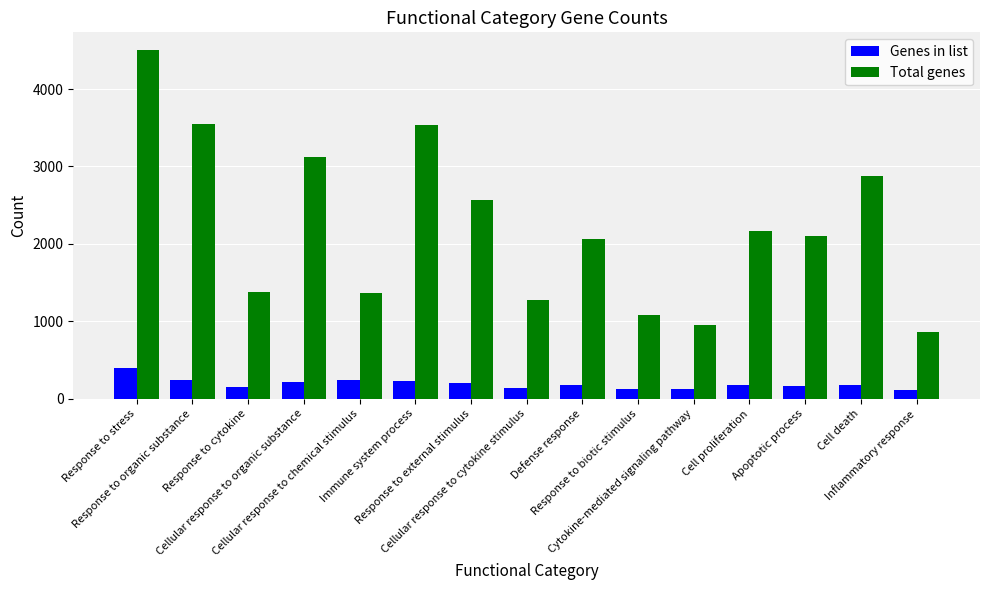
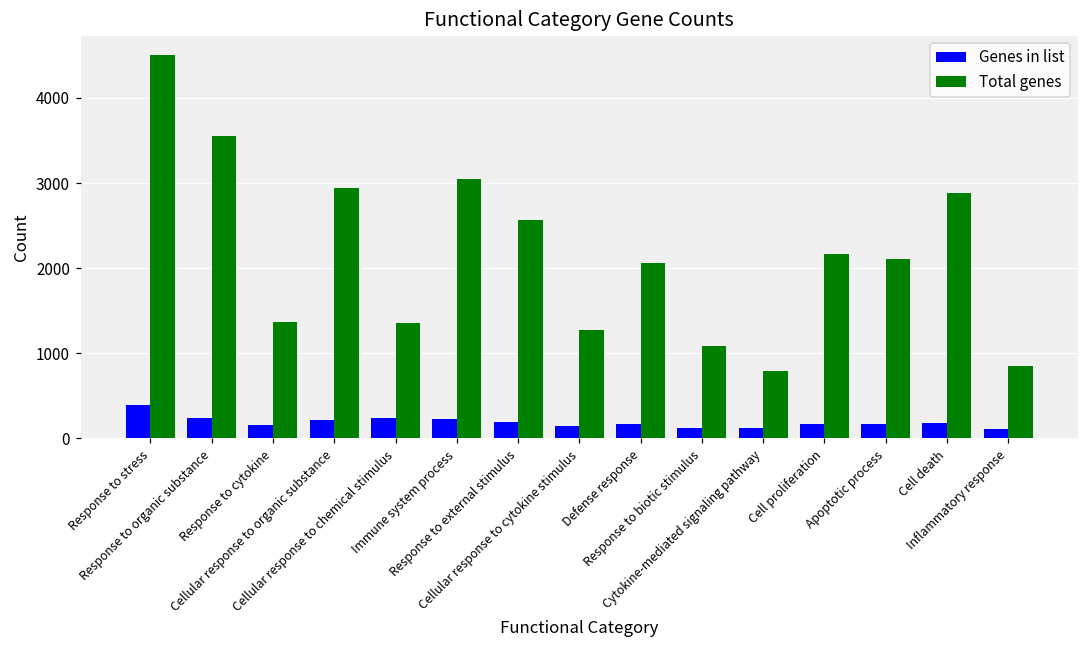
Total genes, Cellular response to organic substance: 3100 -> 2900
Total genes, Immune system process: 3500 -> 3100
Total genes, Cytokine-mediated signaling pathway: 1000 -> 800
